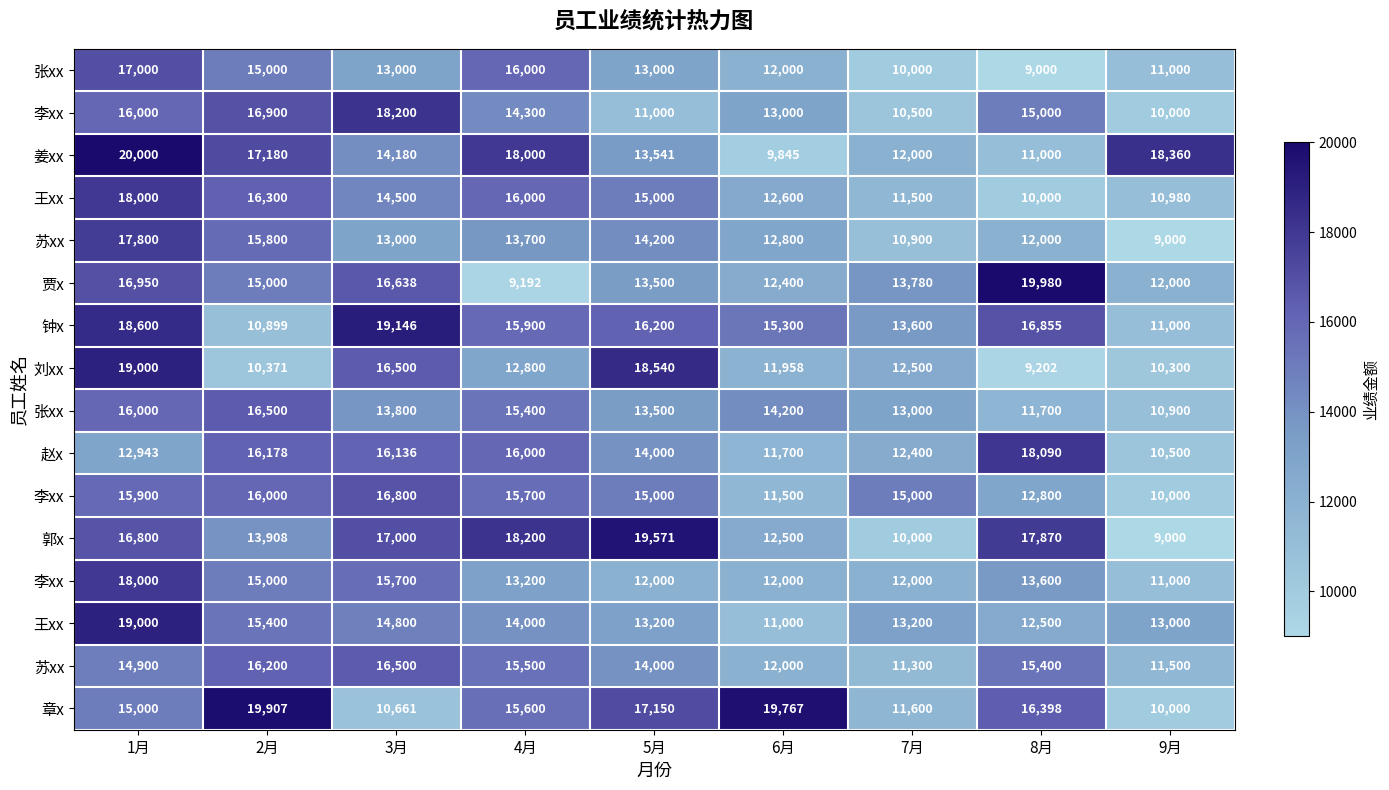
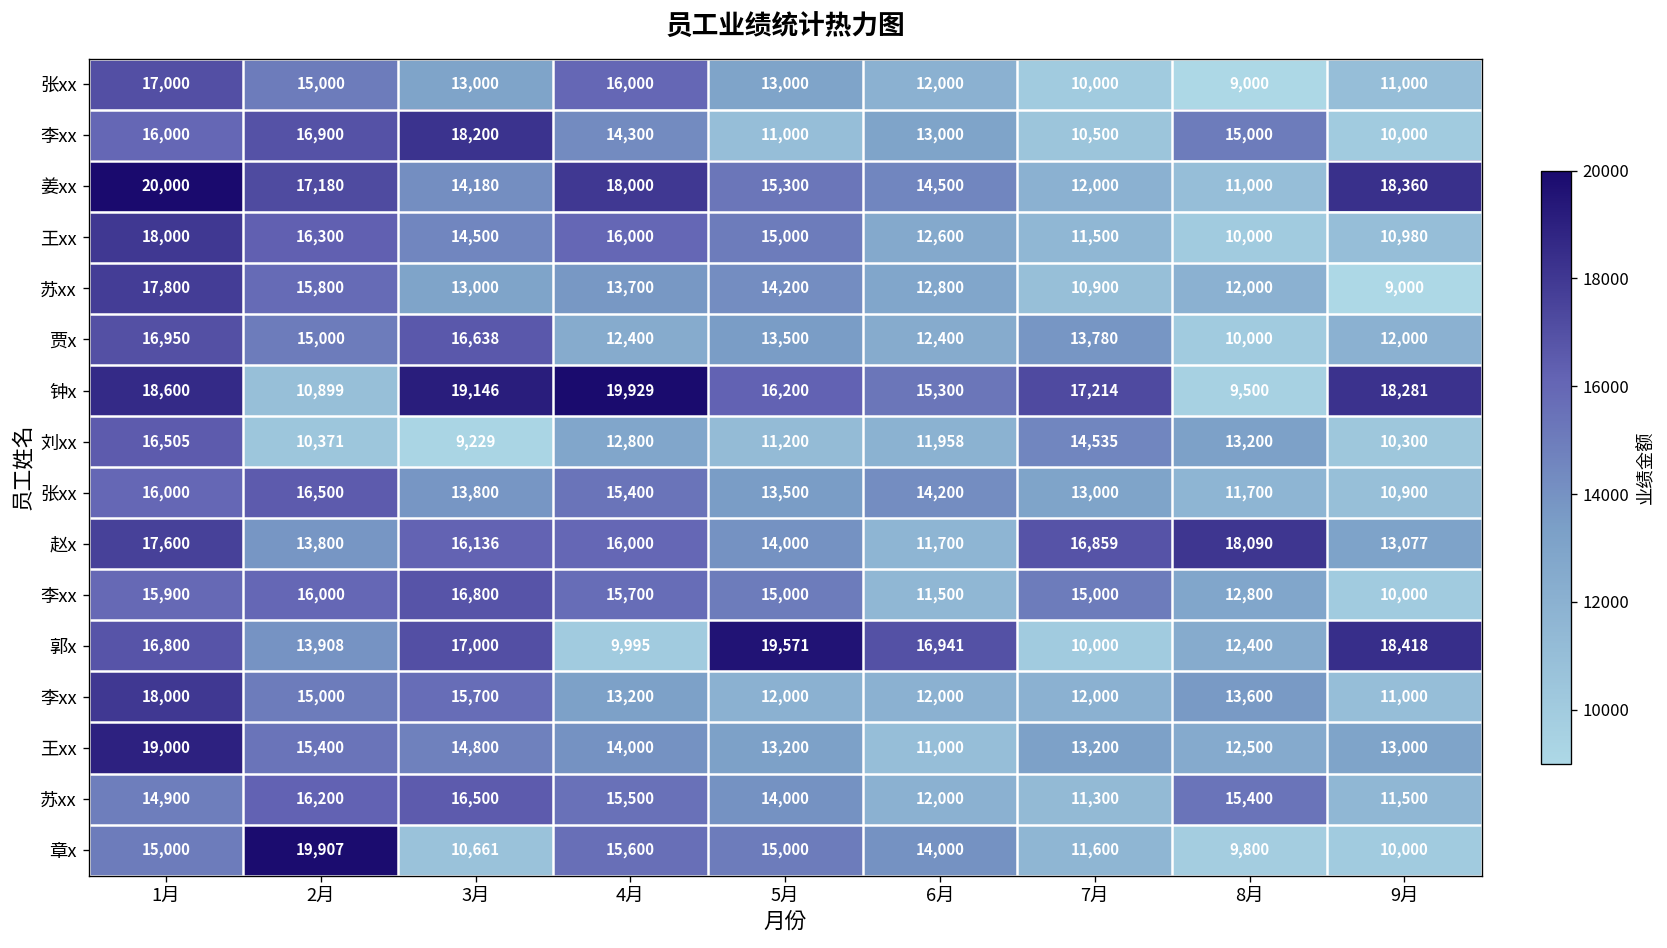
姜xx, 5月: 13,541 -> 15,300
姜xx, 6月: 9,845 -> 14,500
贾x, 4月: 9,192 -> 12,400
贾x, 8月: 19,980 -> 10,000
钟x, 4月: 15,900 -> 19,929
钟x, 7月: 13,600 -> 17,214
钟x, 8月: 16,855 -> 9,500
钟x, 9月: 11,000 -> 18,281
刘xx, 1月: 19,000 -> 16,505
刘xx, 3月: 16,500 -> 9,229
刘xx, 5月: 18,540 -> 11,200
刘xx, 7月: 12,500 -> 14,535
刘xx, 8月: 9,202 -> 13,200
赵x, 1月: 12,943 -> 17,600
赵x, 2月: 16,178 -> 13,800
赵x, 7月: 12,400 -> 16,859
赵x, 9月: 10,500 -> 13,077
郭x, 4月: 18,200 -> 9,995
郭x, 6月: 12,500 -> 16,941
郭x, 8月: 17,870 -> 12,400
郭x, 9月: 9,000 -> 18,418
章x, 5月: 17,150 -> 15,000
章x, 6月: 19,767 -> 14,000
章x, 8月: 16,398 -> 9,800
